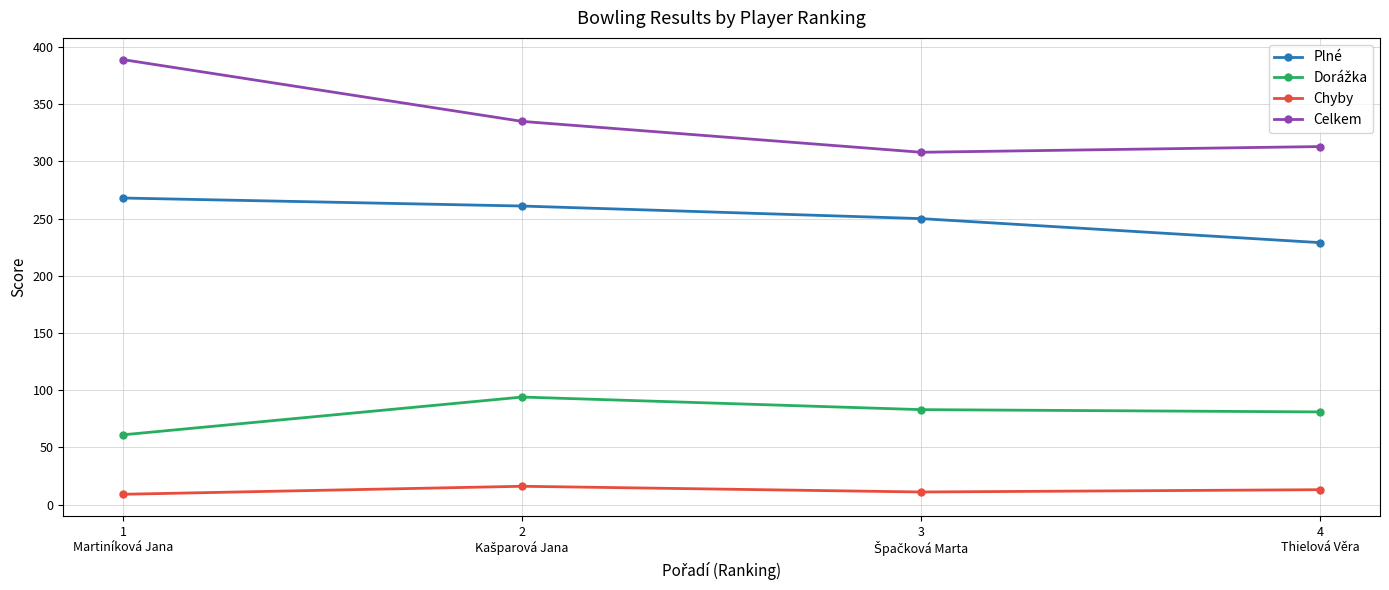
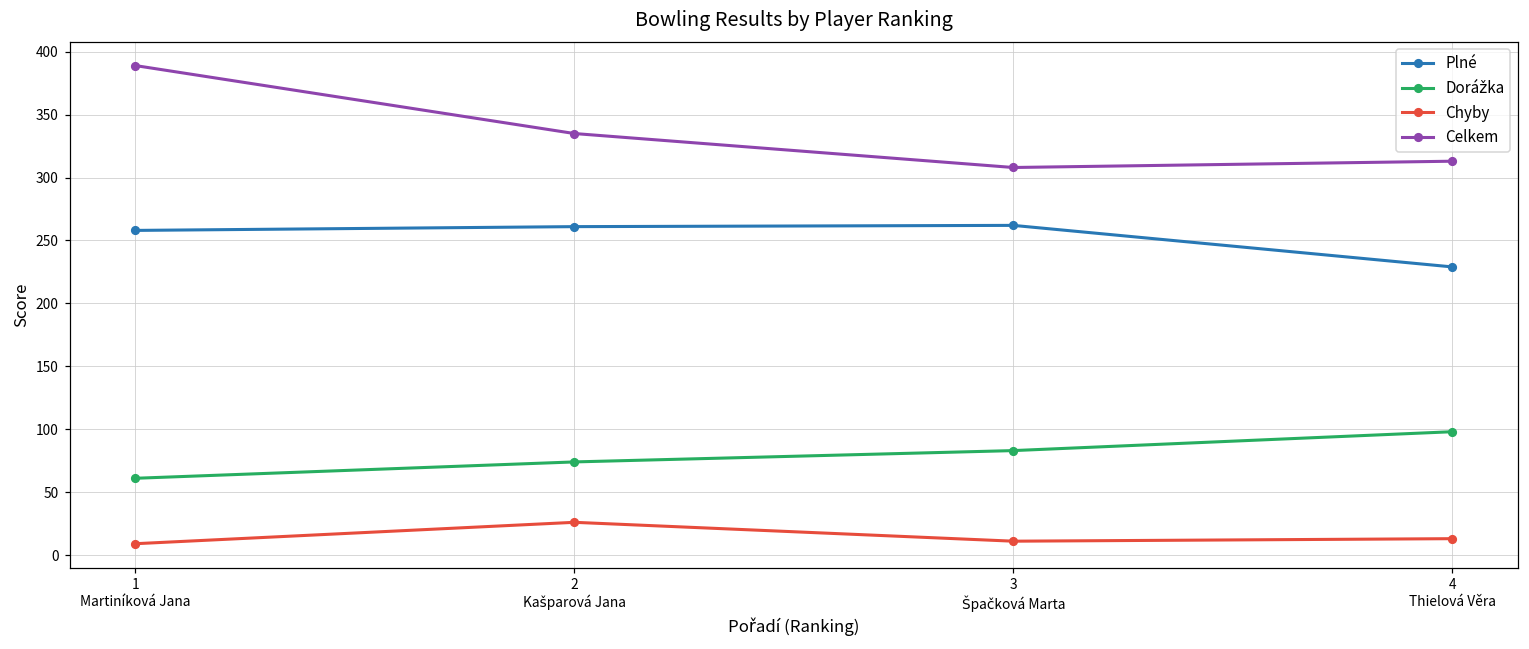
Plné, 1 Martiníková Jana: 268 -> 258
Dorážka, 2 Kašparová Jana: 94 -> 74
Chyby, 2 Kašparová Jana: 16 -> 26
Plné, 3 Špačková Marta: 250 -> 262
Dorážka, 4 Thielová Věra: 81 -> 98
